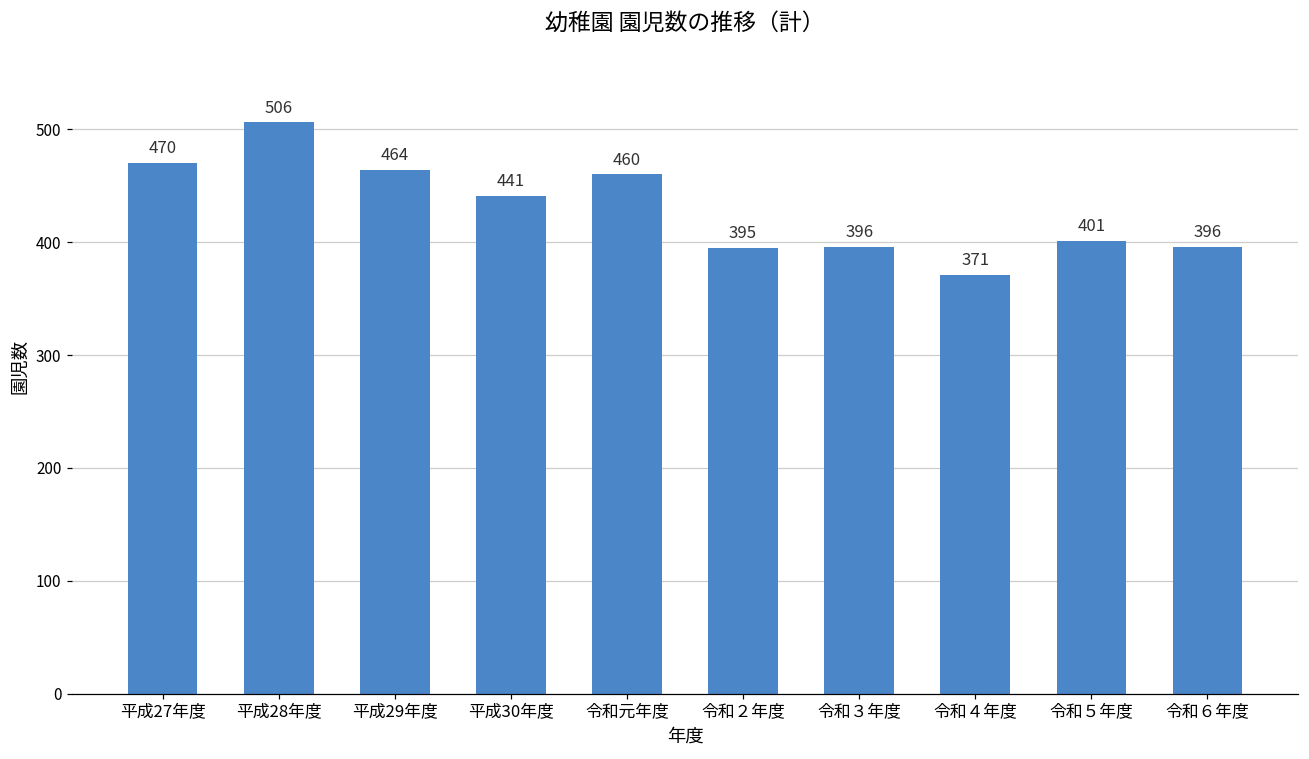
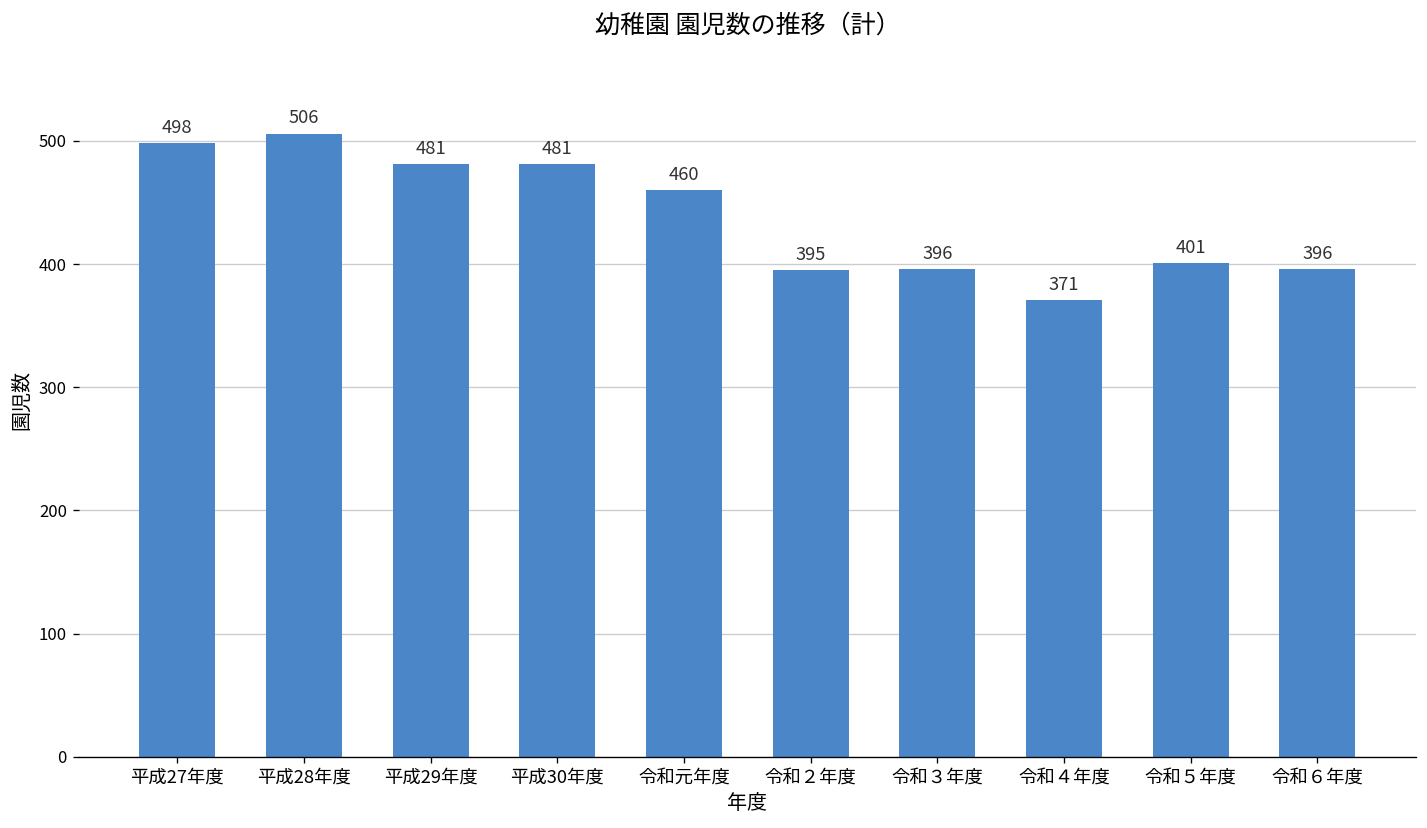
平成27年度: 470 -> 498
平成29年度: 464 -> 481
平成30年度: 441 -> 481
